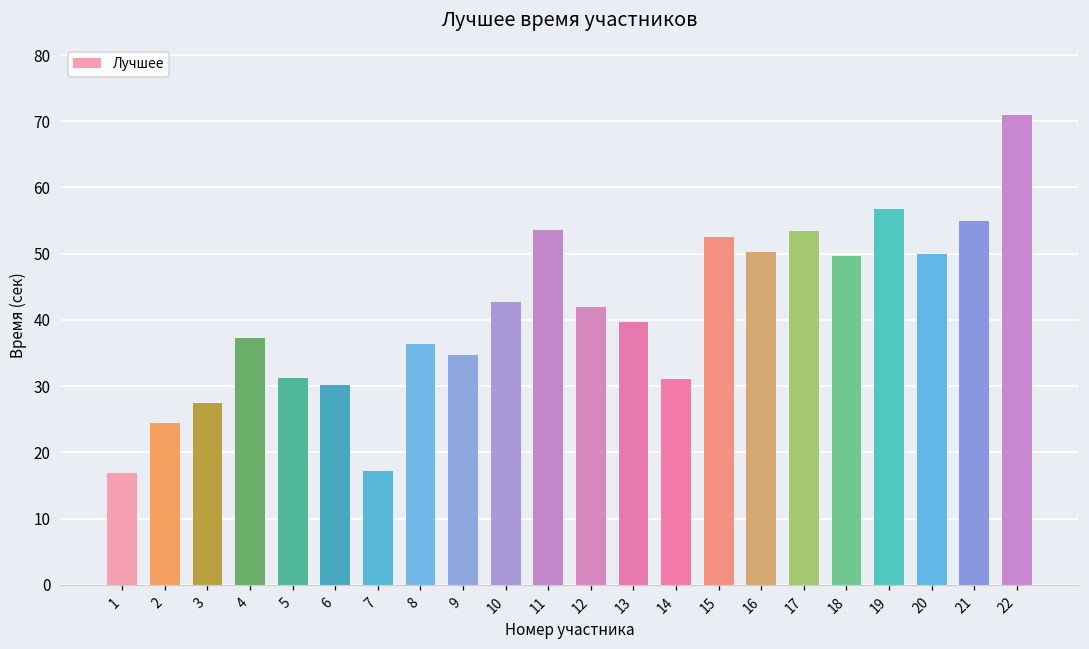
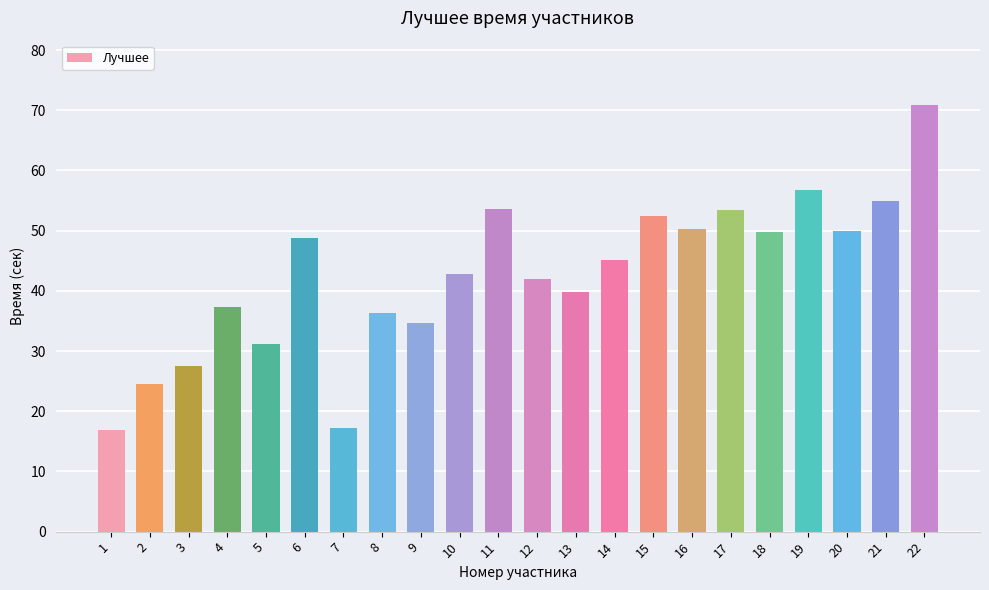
6: 30 -> 49
14: 31 -> 45
